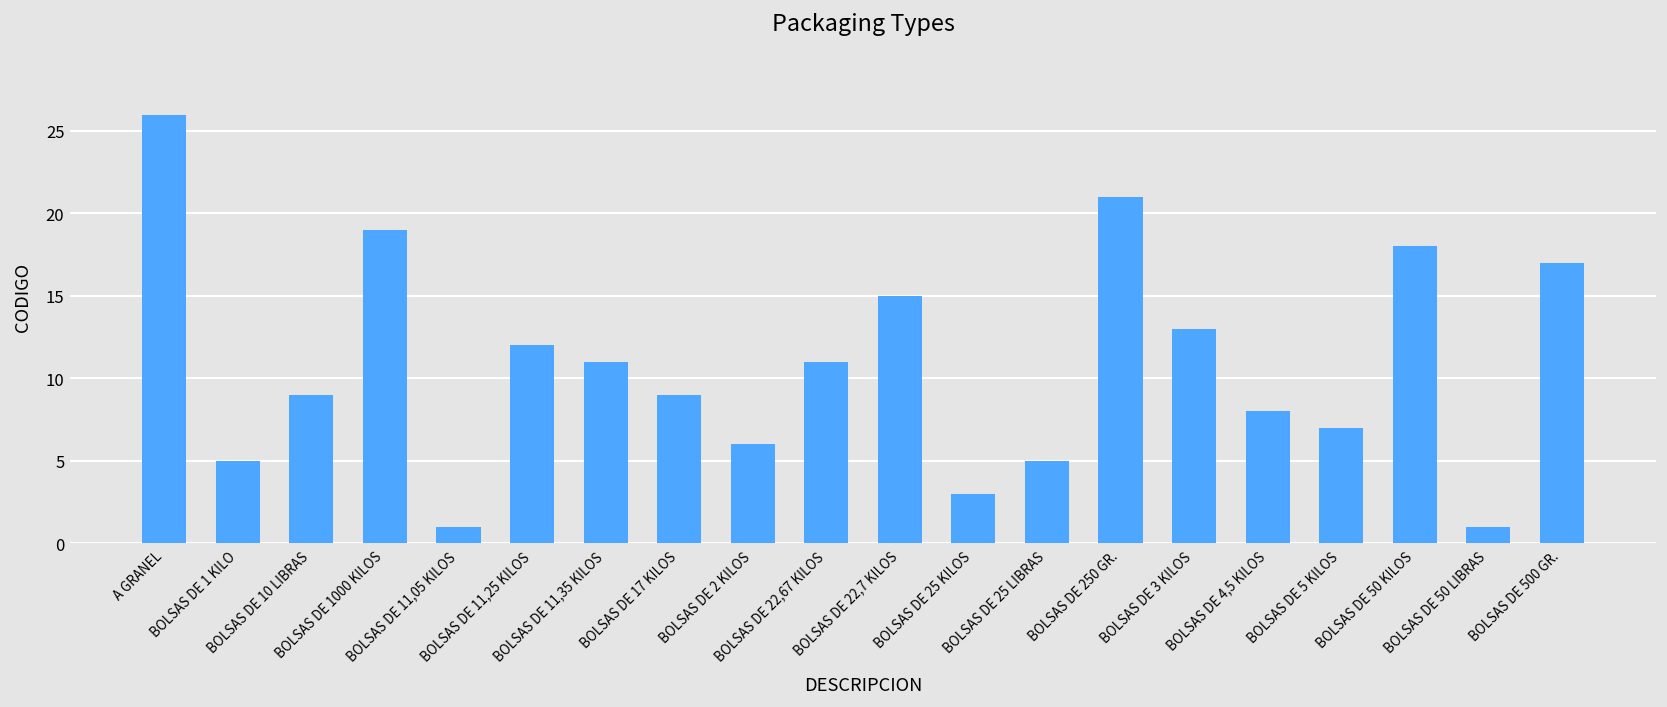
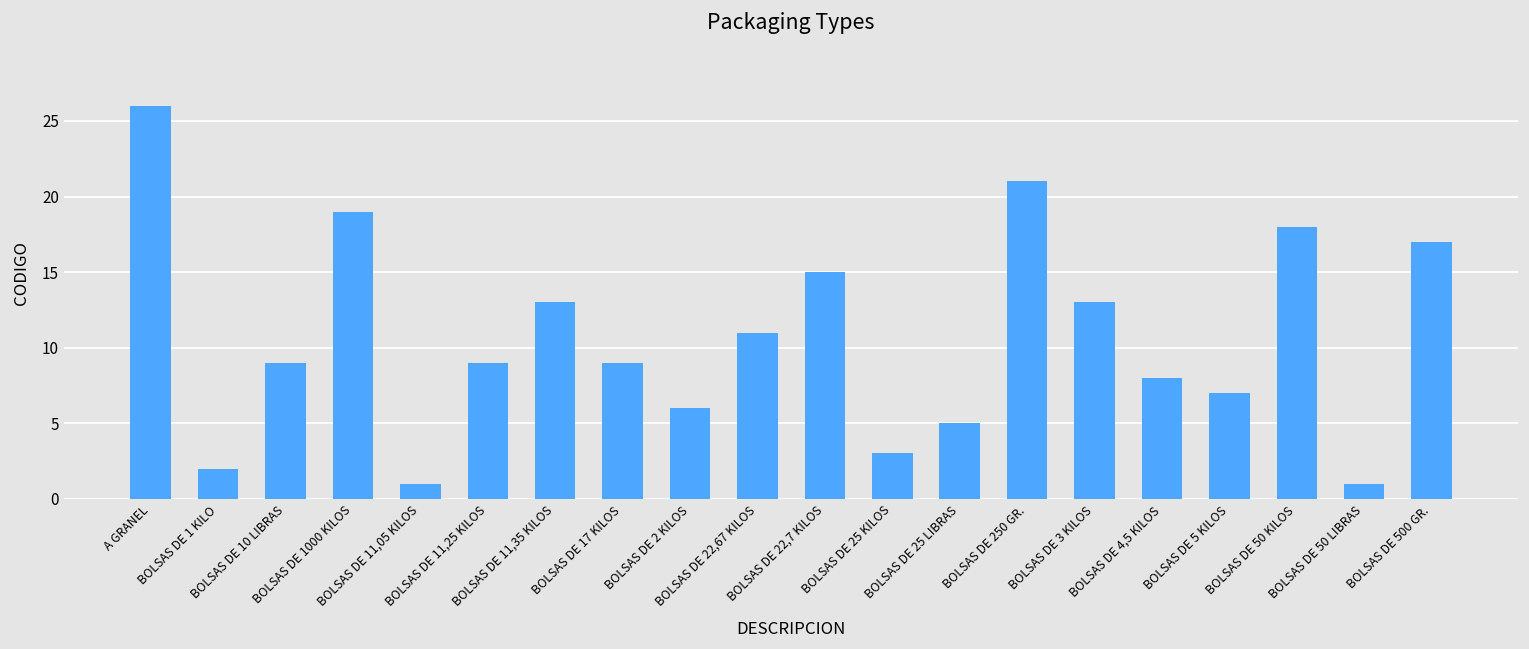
BOLSAS DE 1 KILO: 5 -> 2
BOLSAS DE 11,25 KILOS: 12 -> 9
BOLSAS DE 11,35 KILOS: 11 -> 13
